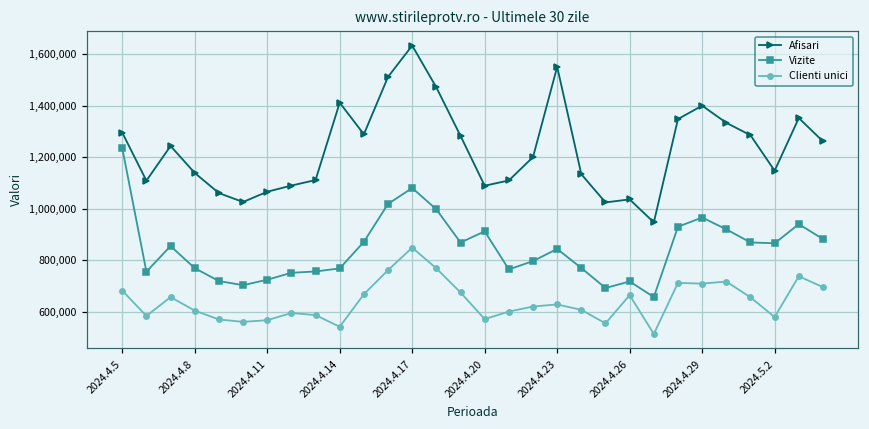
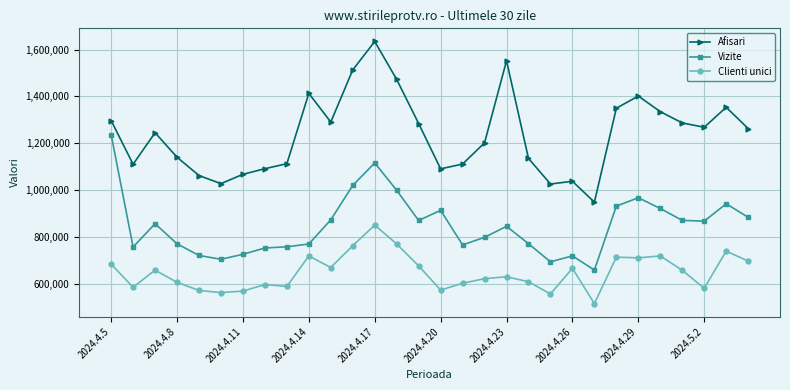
Clienti unici, 2024.4.14: 540,000 -> 720,000
Vizite, 2024.4.17: 1,080,000 -> 1,120,000
Afisari, 2024.5.2: 1,150,000 -> 1,270,000
